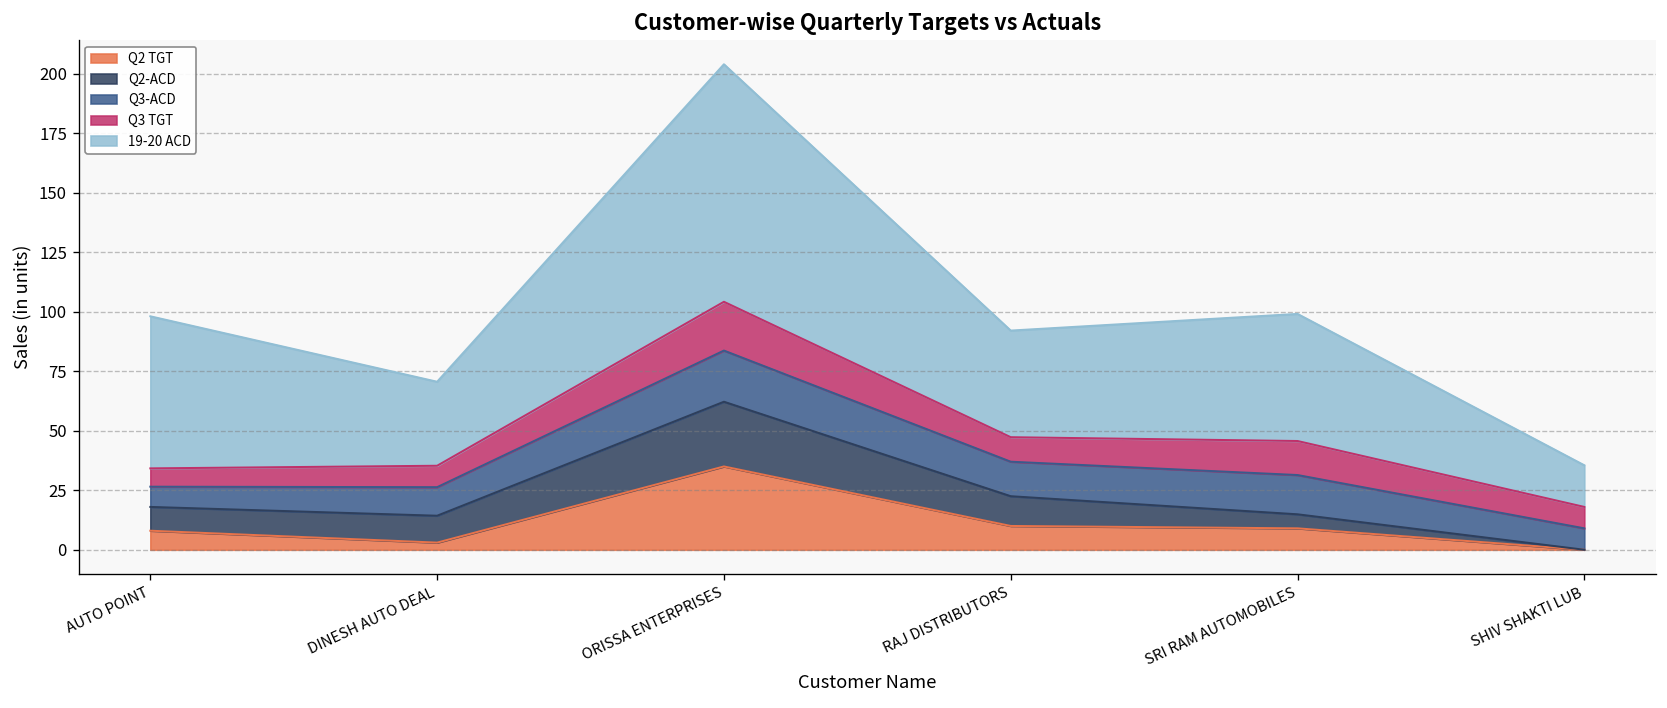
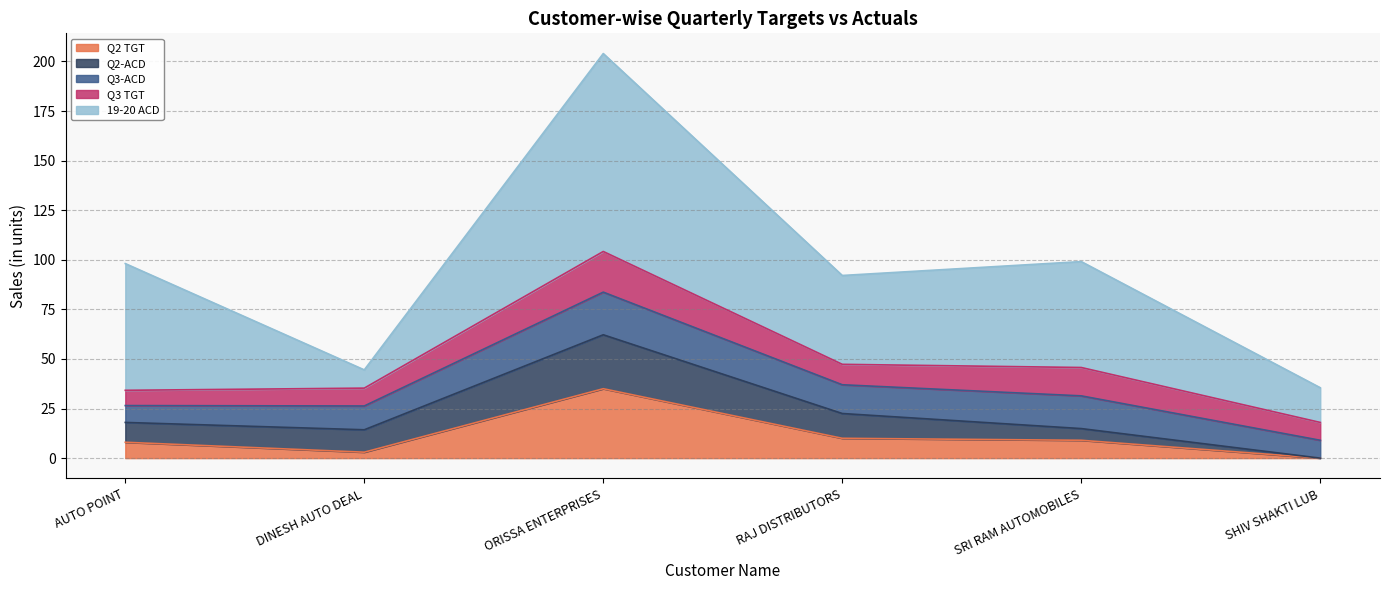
19-20 ACD, DINESH AUTO DEAL: 35 -> 9
